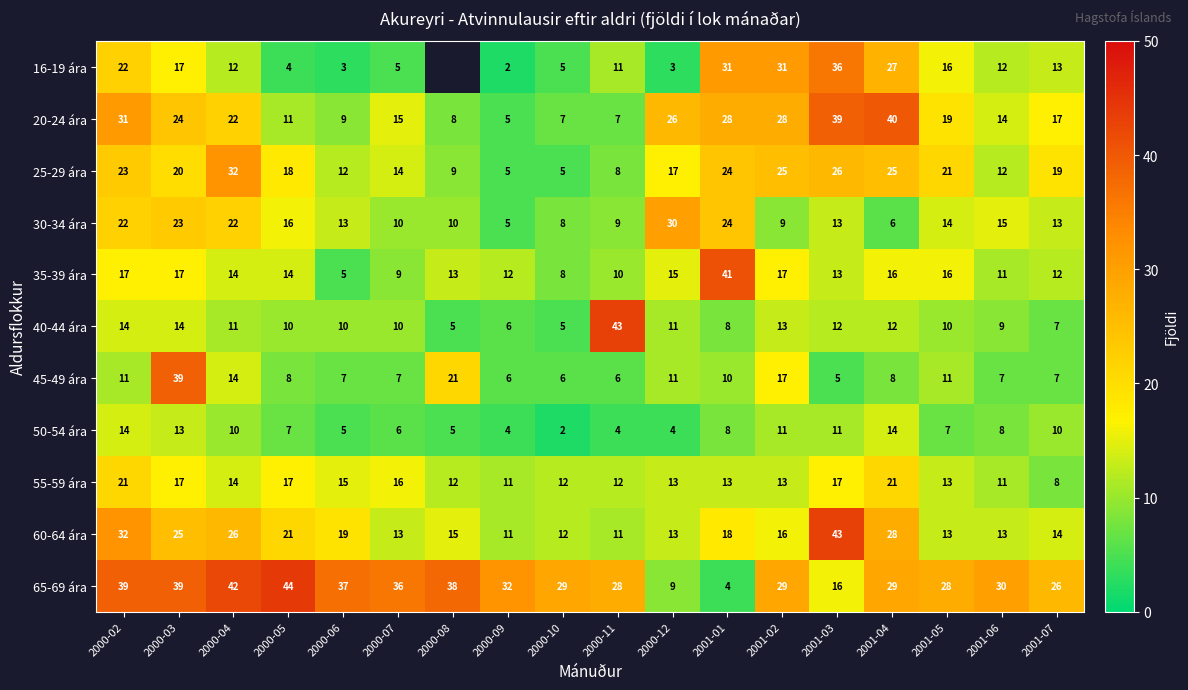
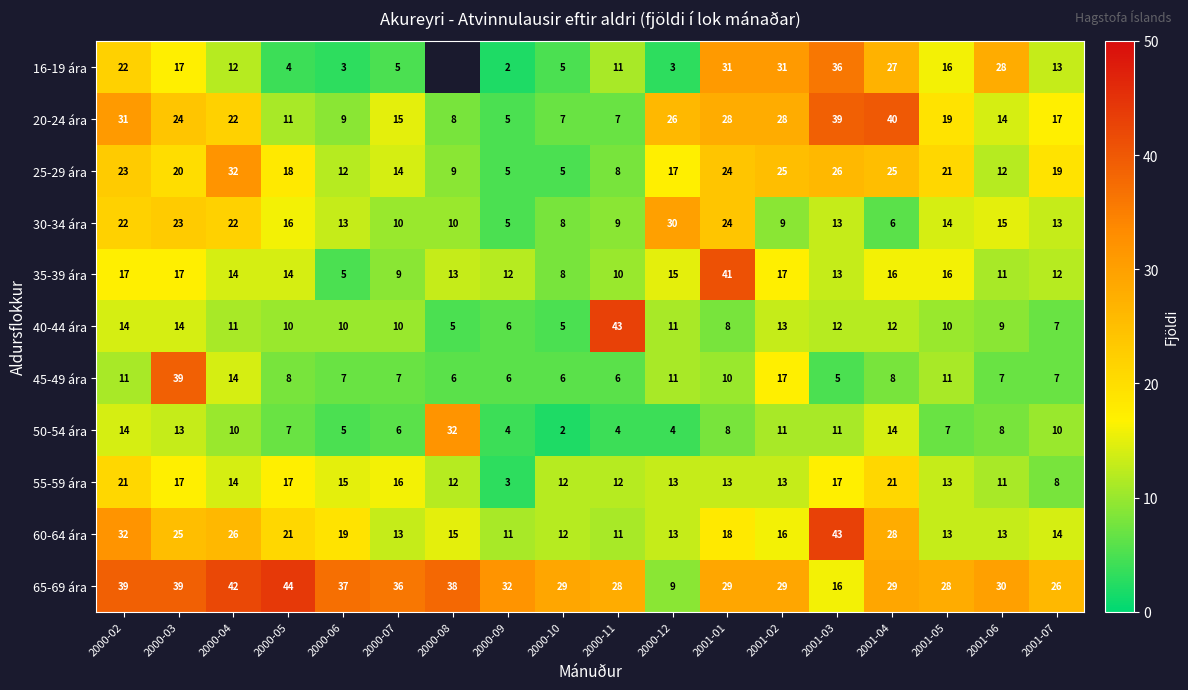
16-19 ára, 2001-06: 12 -> 28
45-49 ára, 2000-08: 21 -> 6
50-54 ára, 2000-08: 5 -> 32
55-59 ára, 2000-09: 11 -> 3
65-69 ára, 2001-01: 4 -> 29
